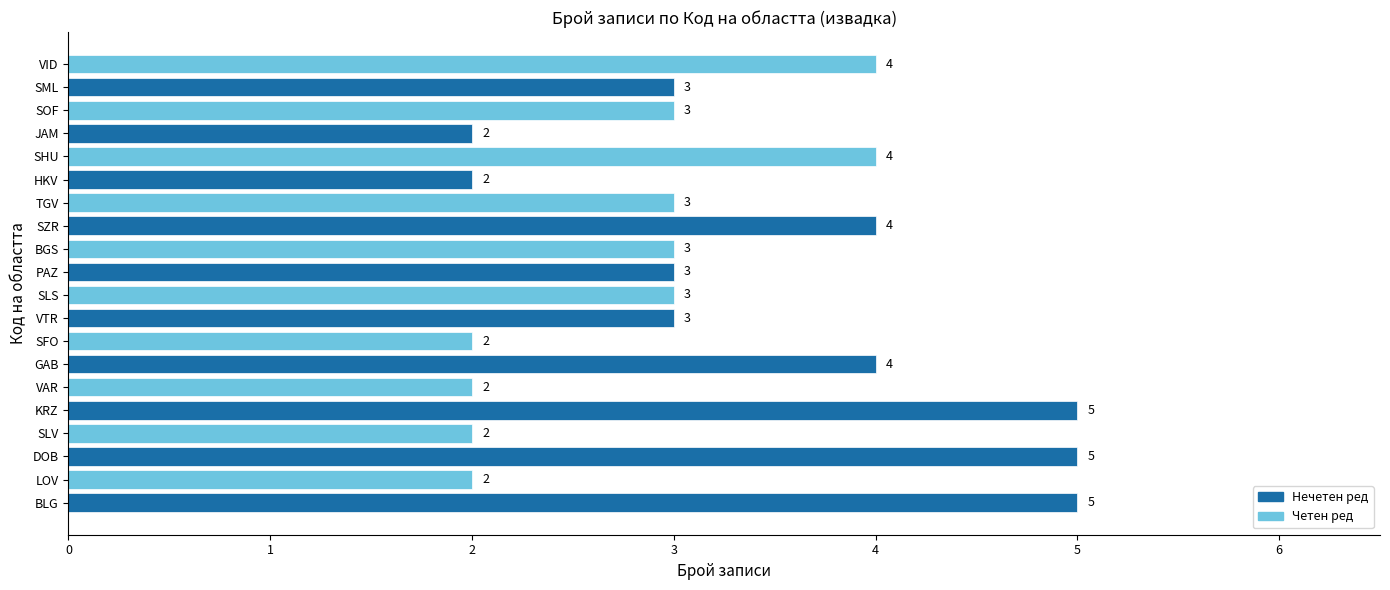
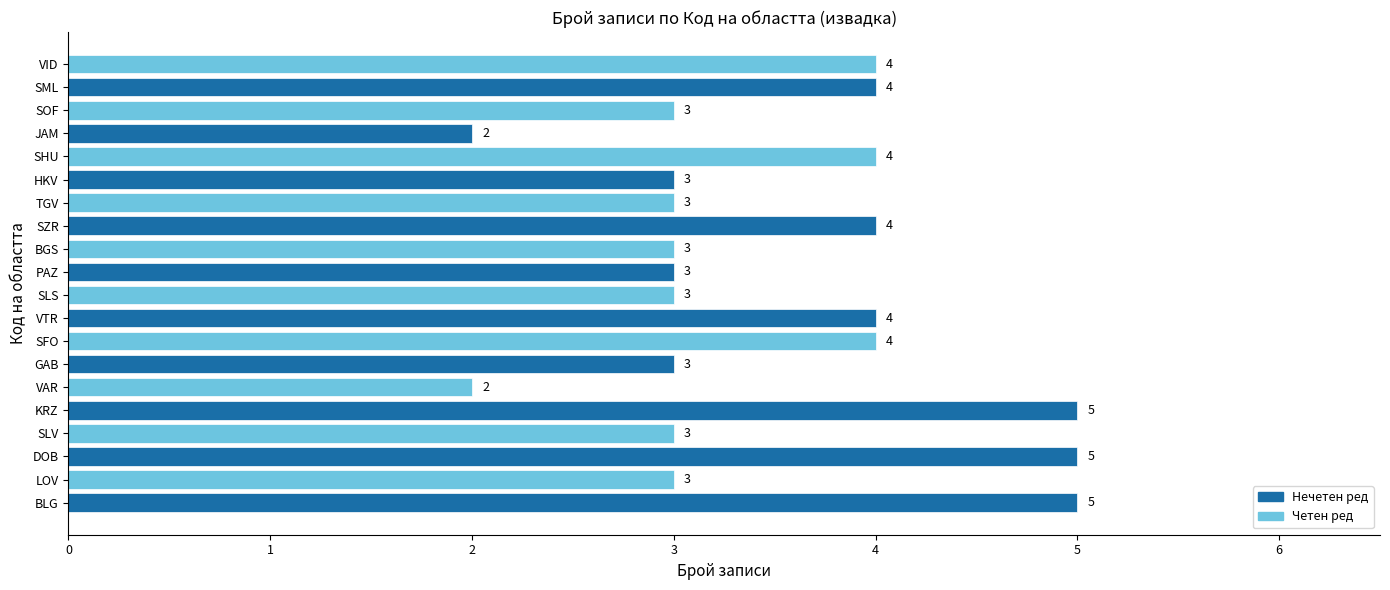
SML: 3 -> 4
HKV: 2 -> 3
VTR: 3 -> 4
SFO: 2 -> 4
GAB: 4 -> 3
SLV: 2 -> 3
LOV: 2 -> 3
